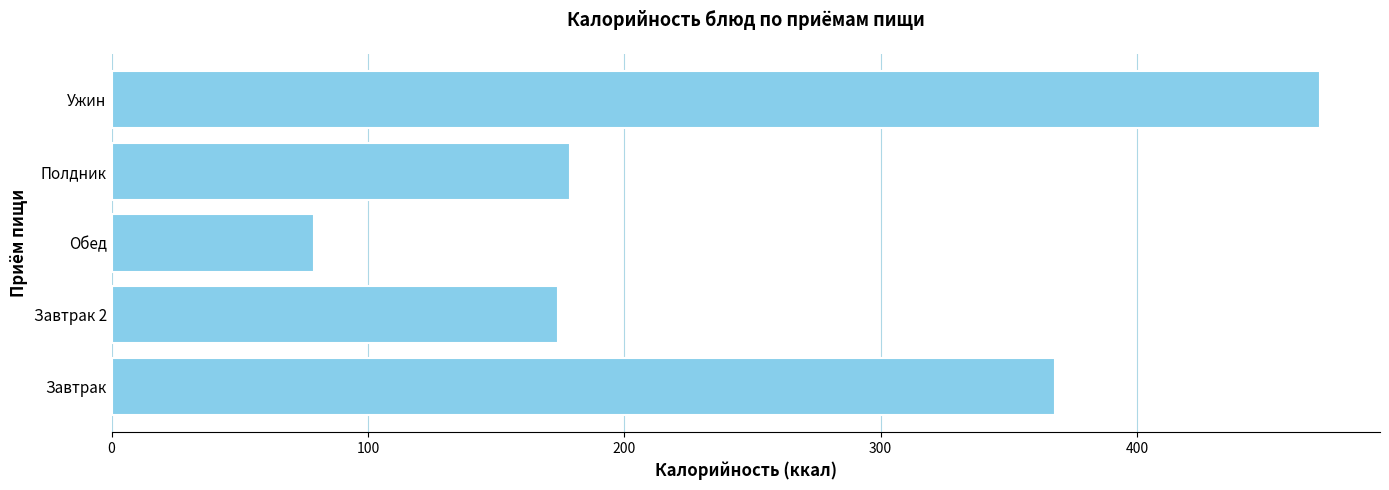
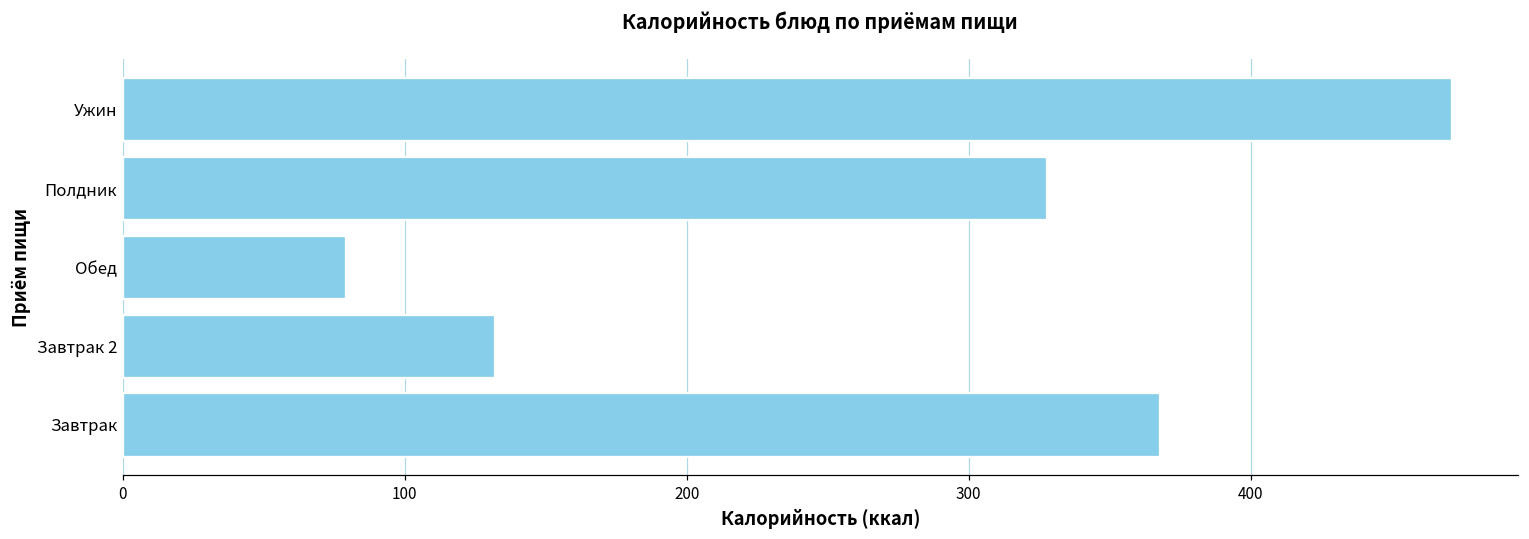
Полдник: 179 -> 328
Завтрак 2: 174 -> 132
